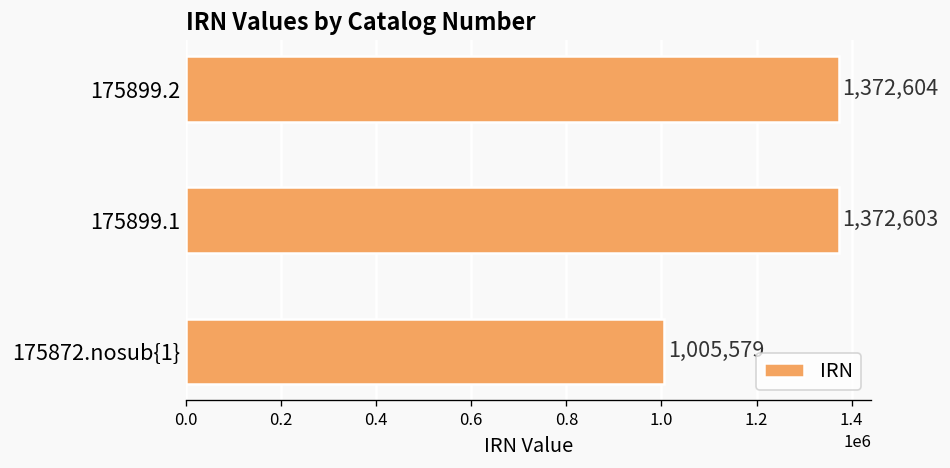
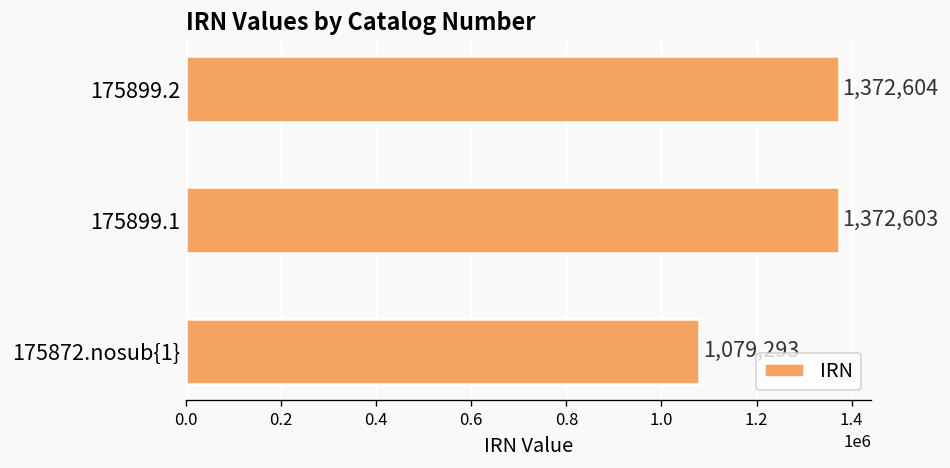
175872.nosub{1}: 1,005,579 -> 1,079,293
